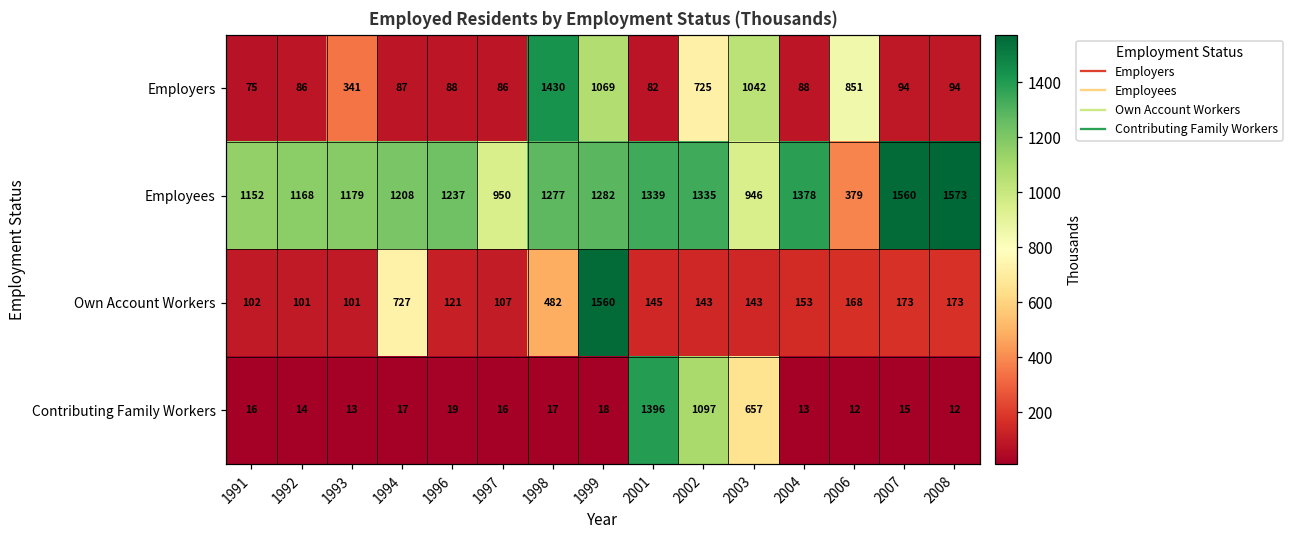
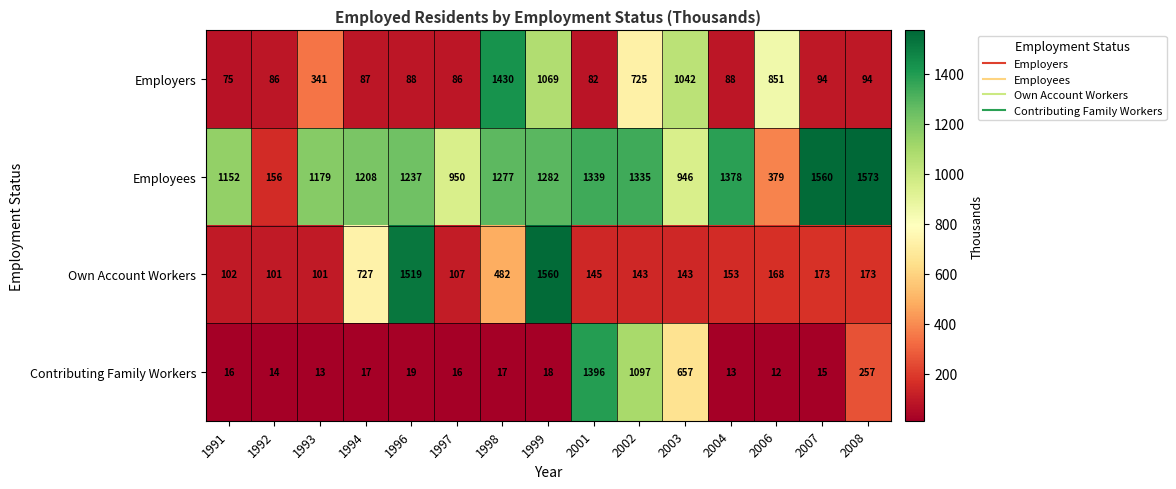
Employees, 1992: 1168 -> 156
Own Account Workers, 1996: 121 -> 1519
Contributing Family Workers, 2008: 12 -> 257
